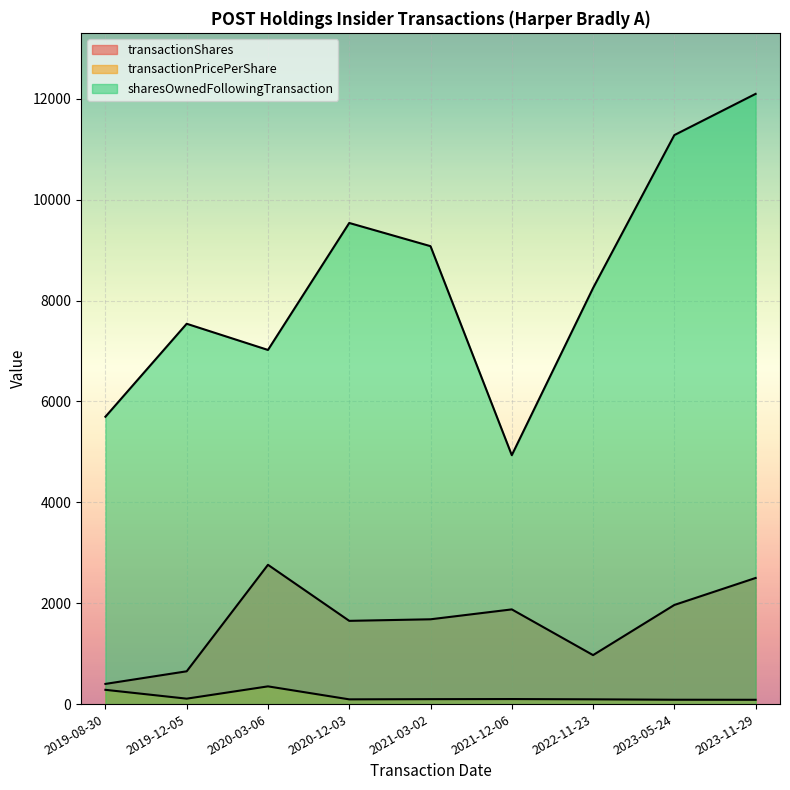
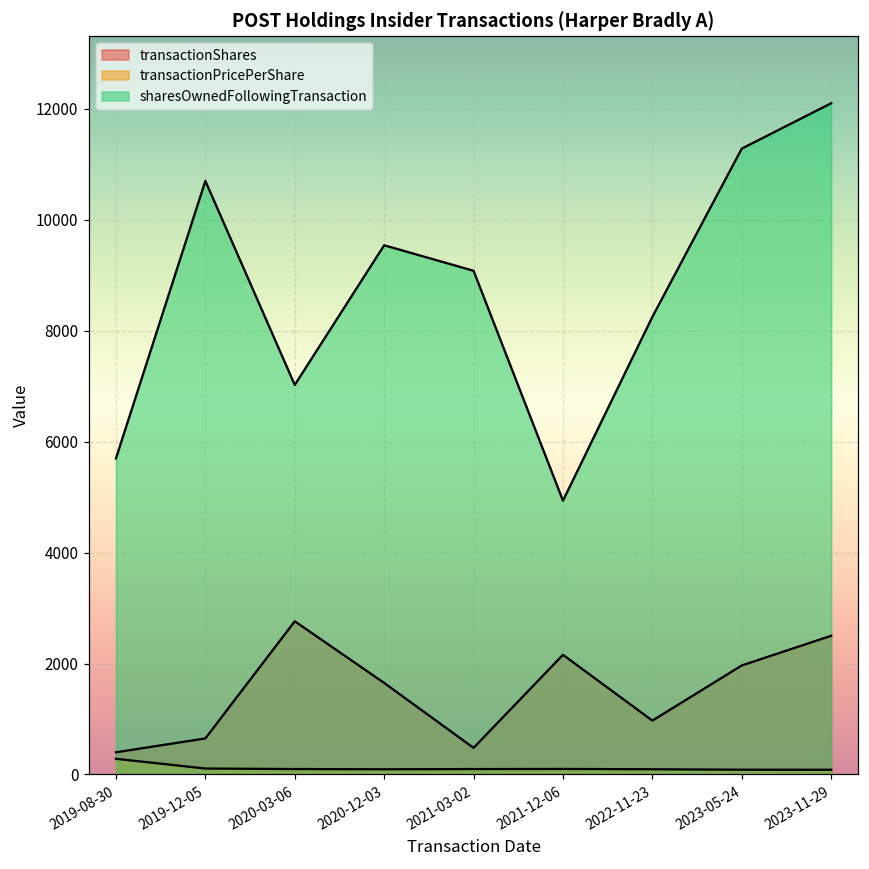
sharesOwnedFollowingTransaction, 2019-12-05: 7500 -> 10700
transactionPricePerShare, 2020-03-06: 400 -> 100
transactionShares, 2021-03-02: 1700 -> 500
transactionShares, 2021-12-06: 1900 -> 2200
